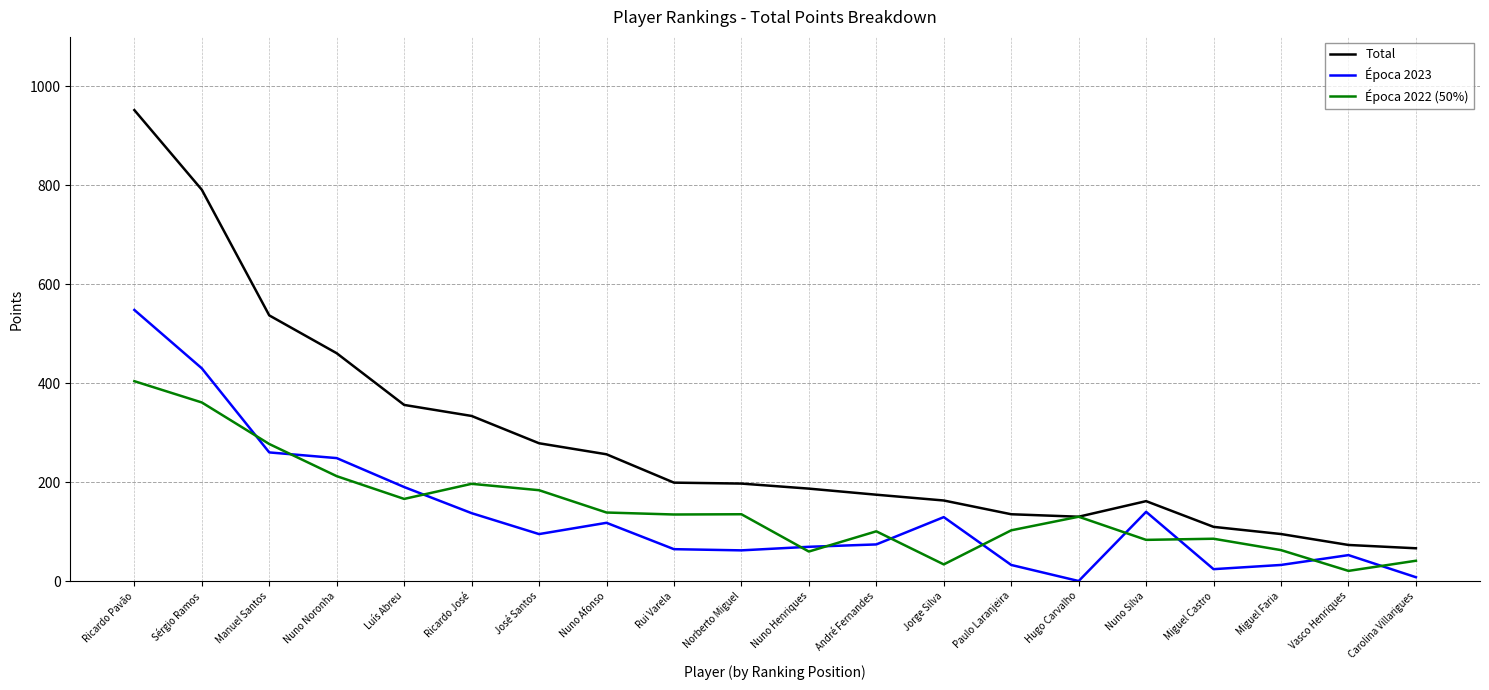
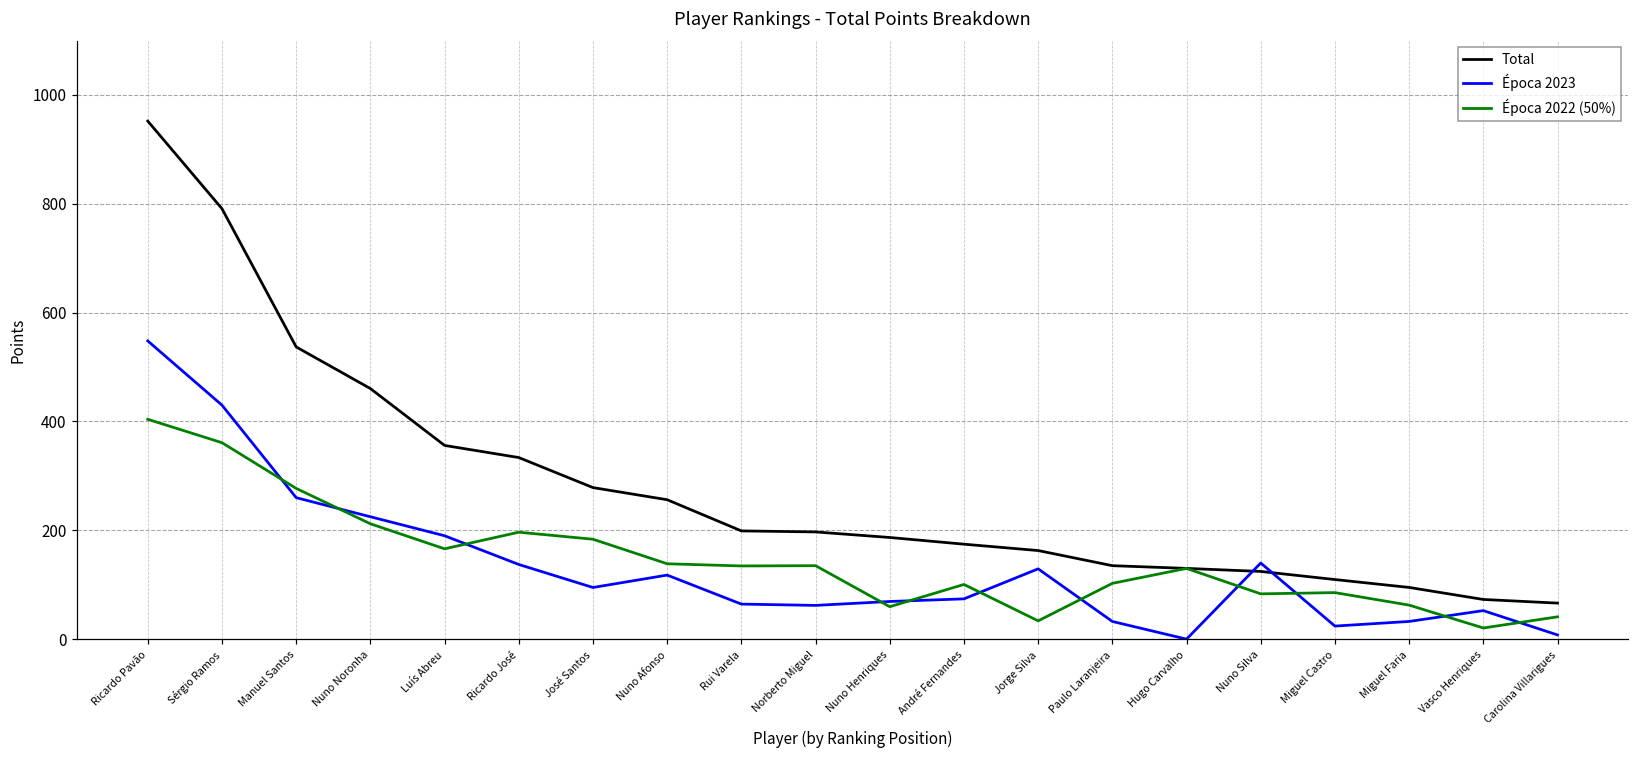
Época 2023, Nuno Noronha: 250 -> 220
Total, Nuno Silva: 160 -> 120
